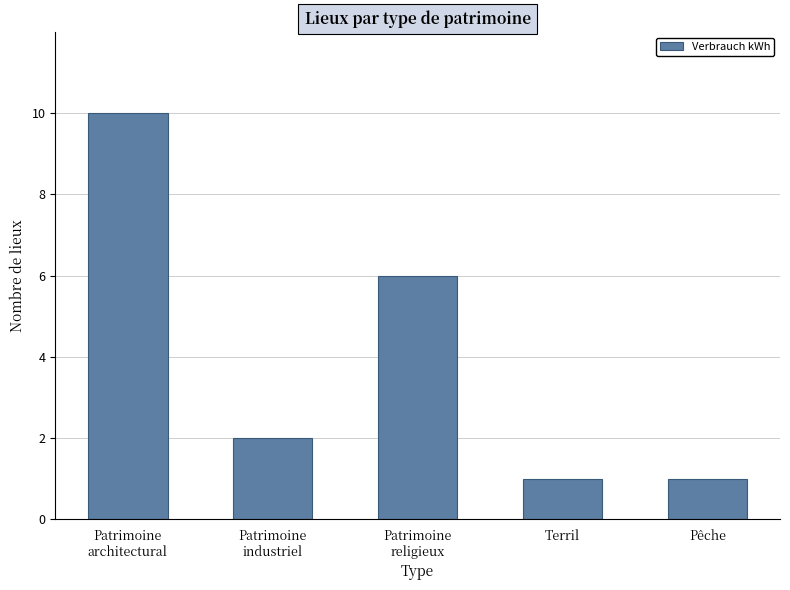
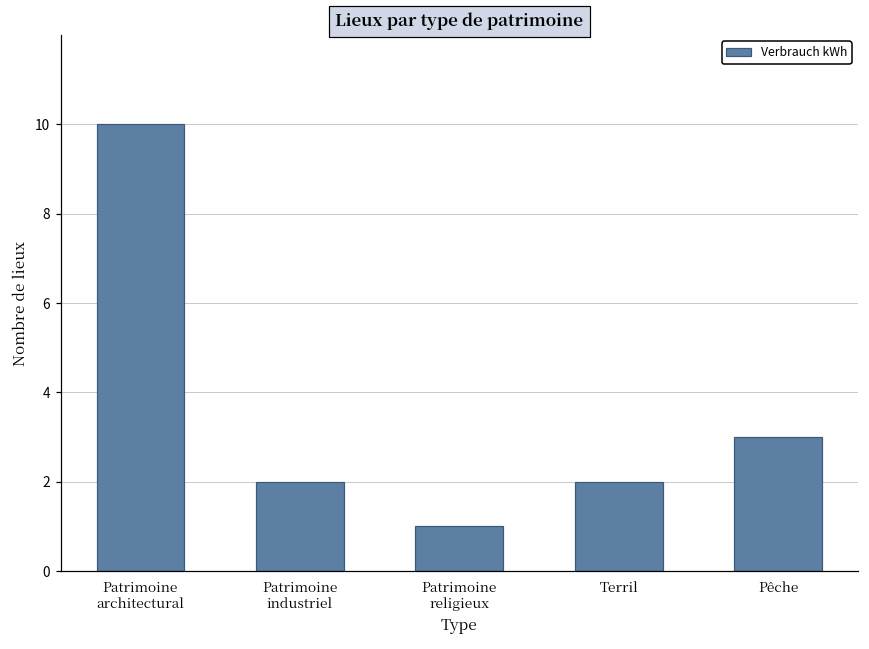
Patrimoine religieux: 6 -> 1
Terril: 1 -> 2
Pêche: 1 -> 3
